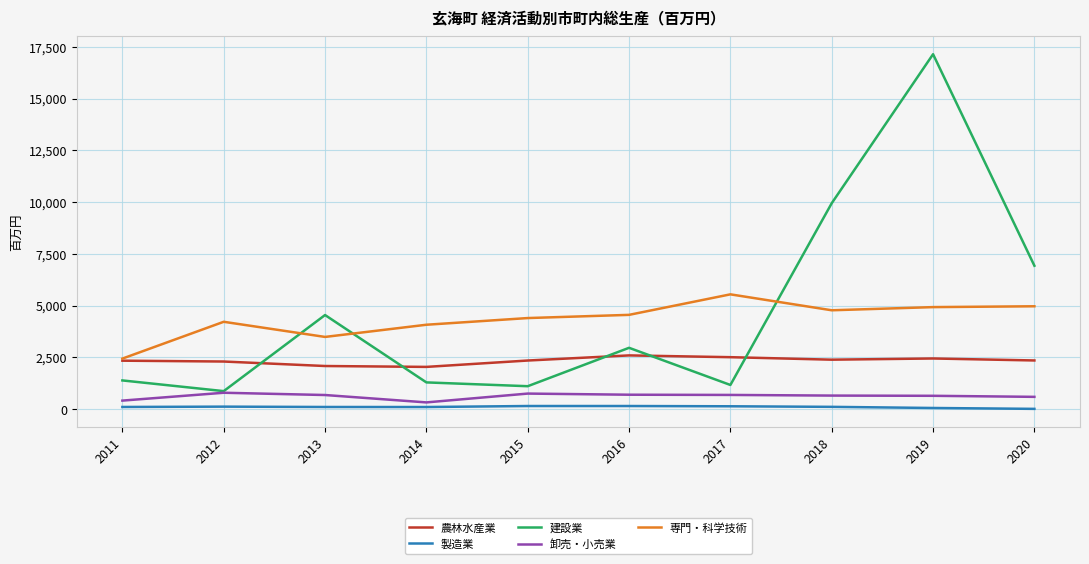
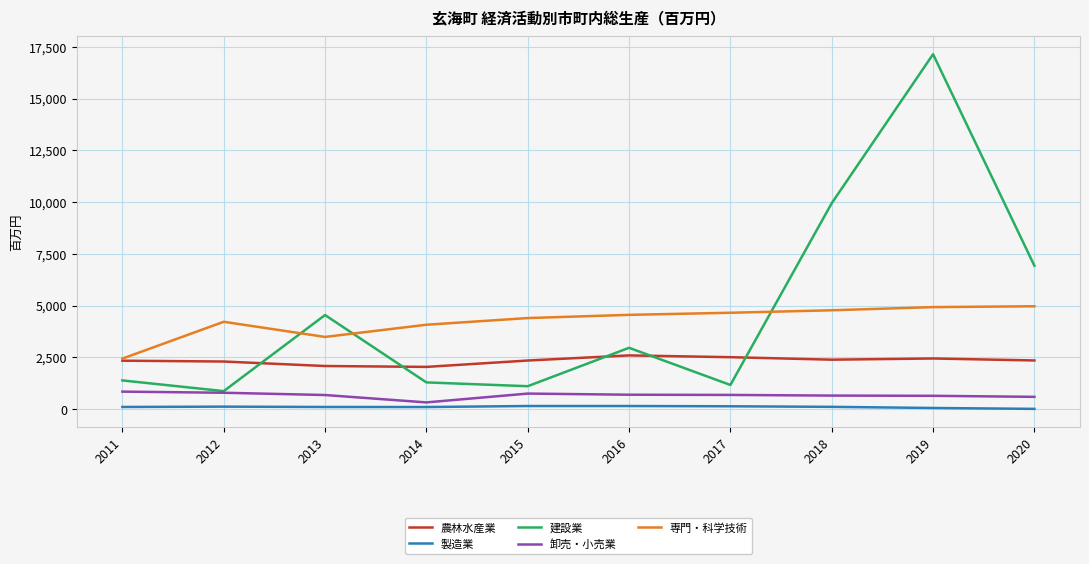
卸売・小売業, 2011: 400 -> 800
専門・科学技術, 2017: 5,500 -> 4,700
